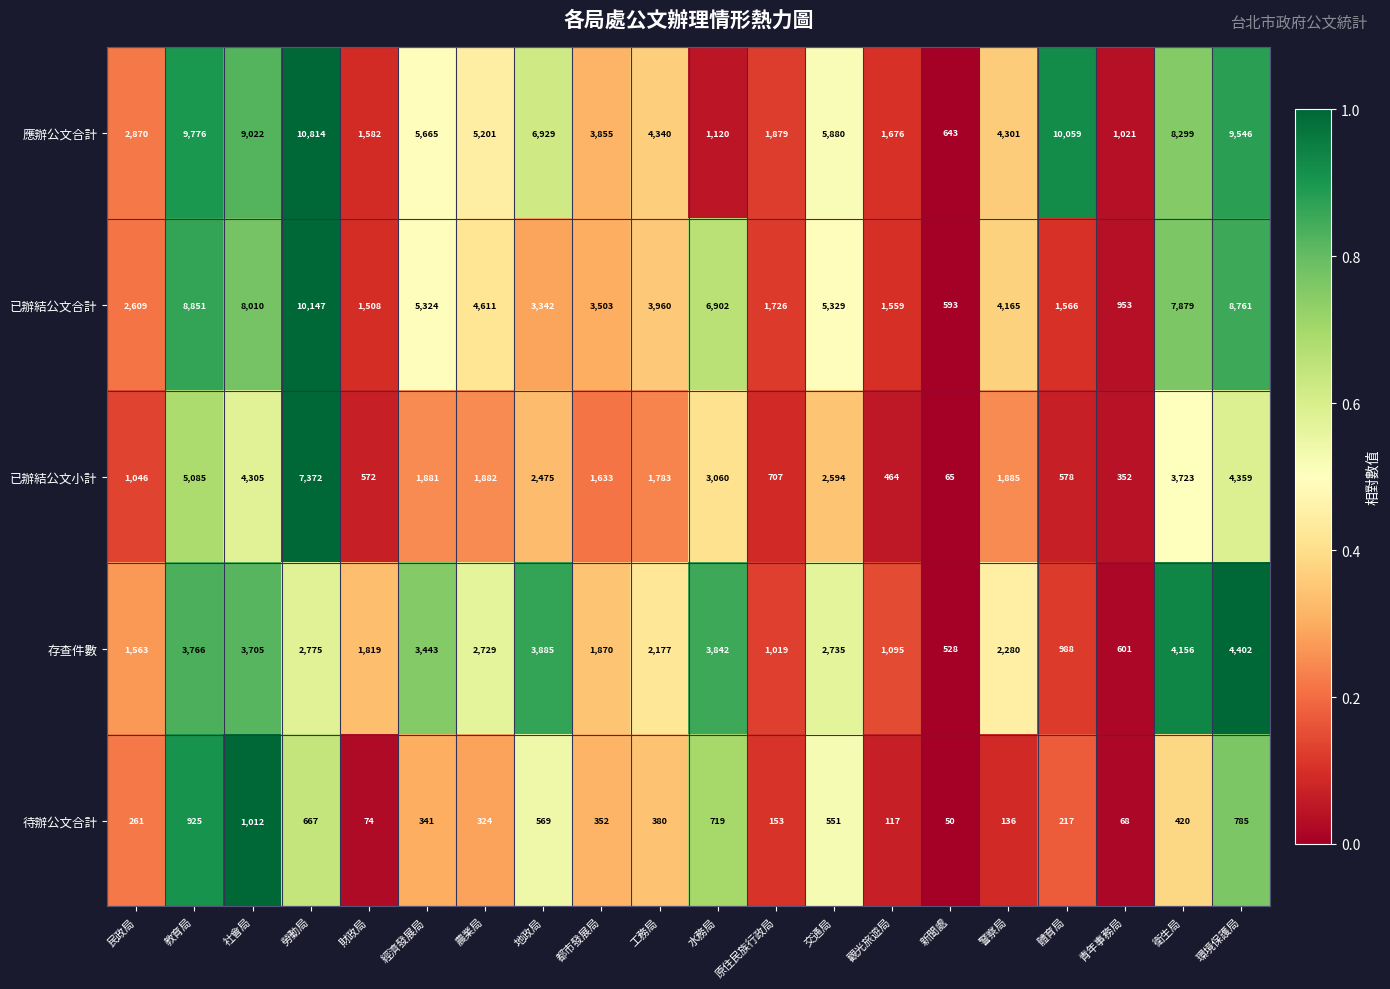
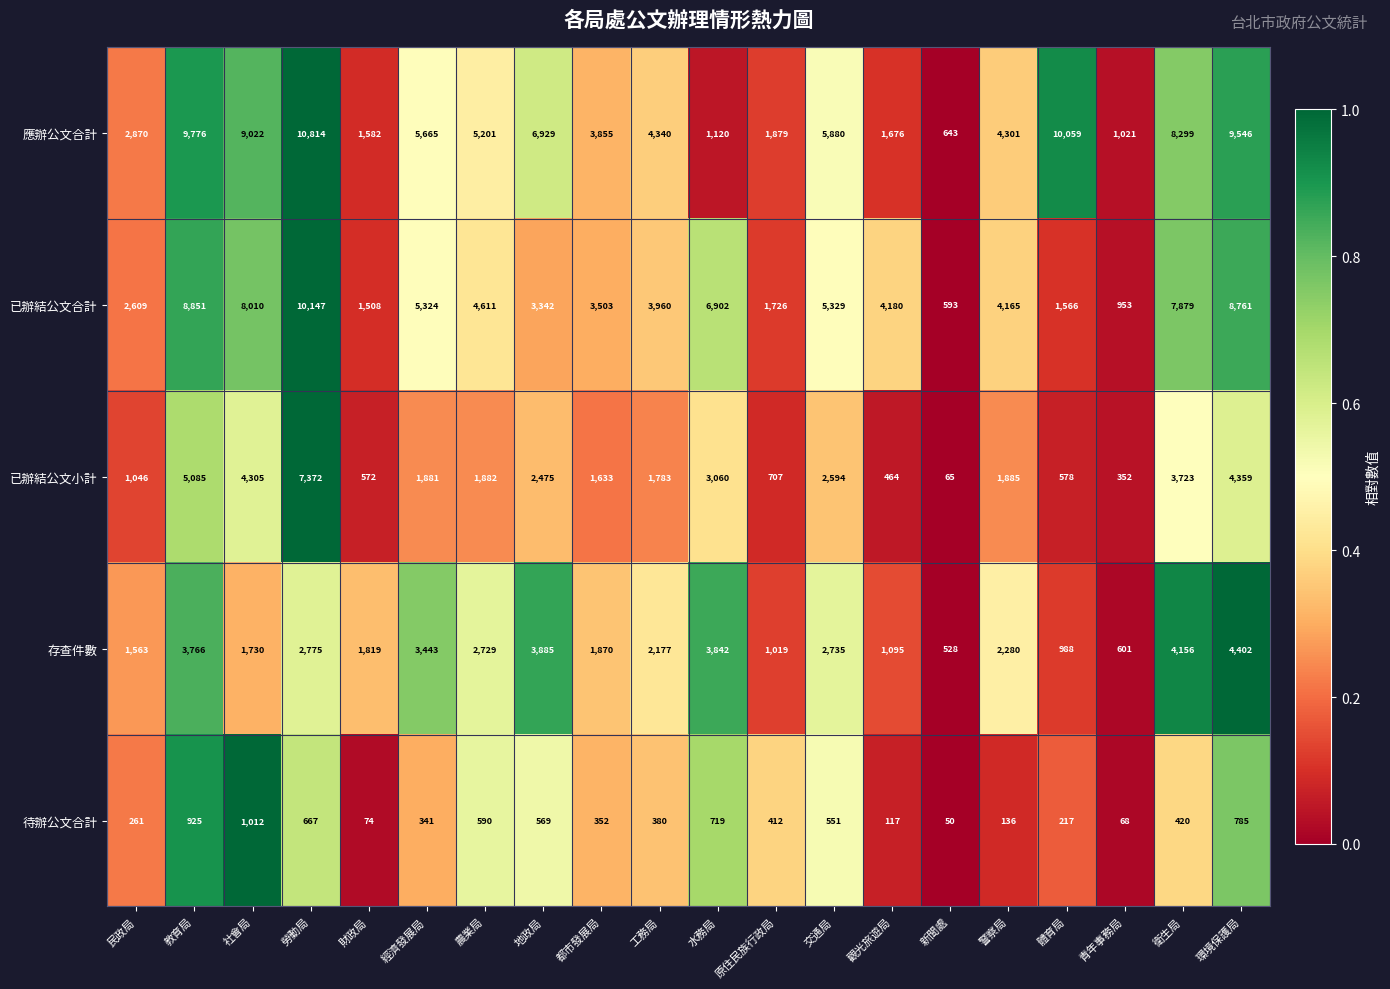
已辦結公文合計, 觀光旅遊局: 1,559 -> 4,180
存查件數, 社會局: 3,705 -> 1,730
待辦公文合計, 農業局: 324 -> 590
待辦公文合計, 原住民族行政局: 153 -> 412
